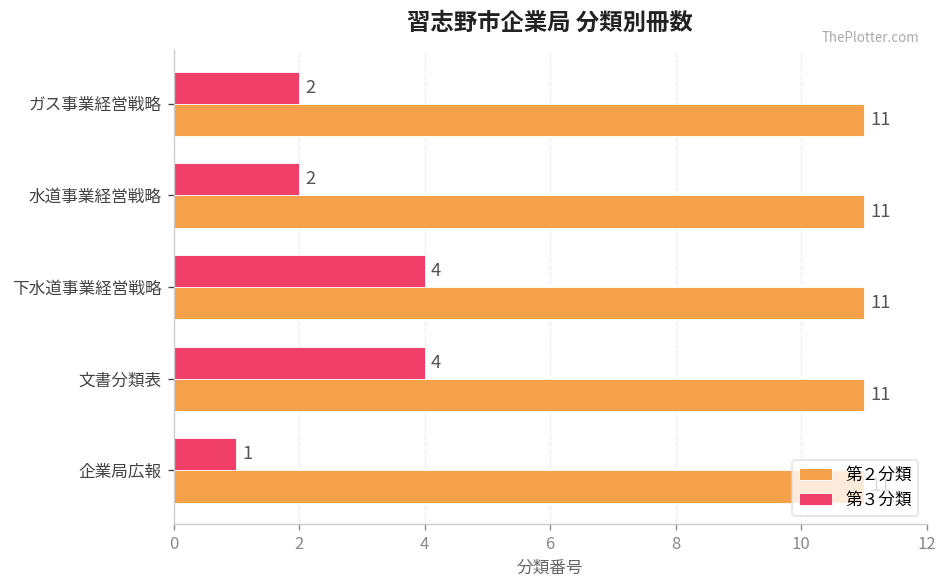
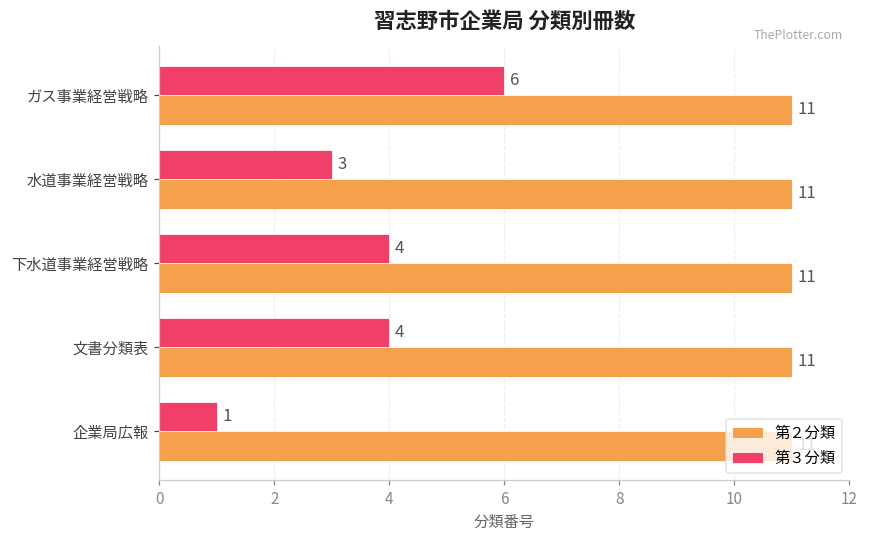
第３分類, ガス事業経営戦略: 2 -> 6
第３分類, 水道事業経営戦略: 2 -> 3
